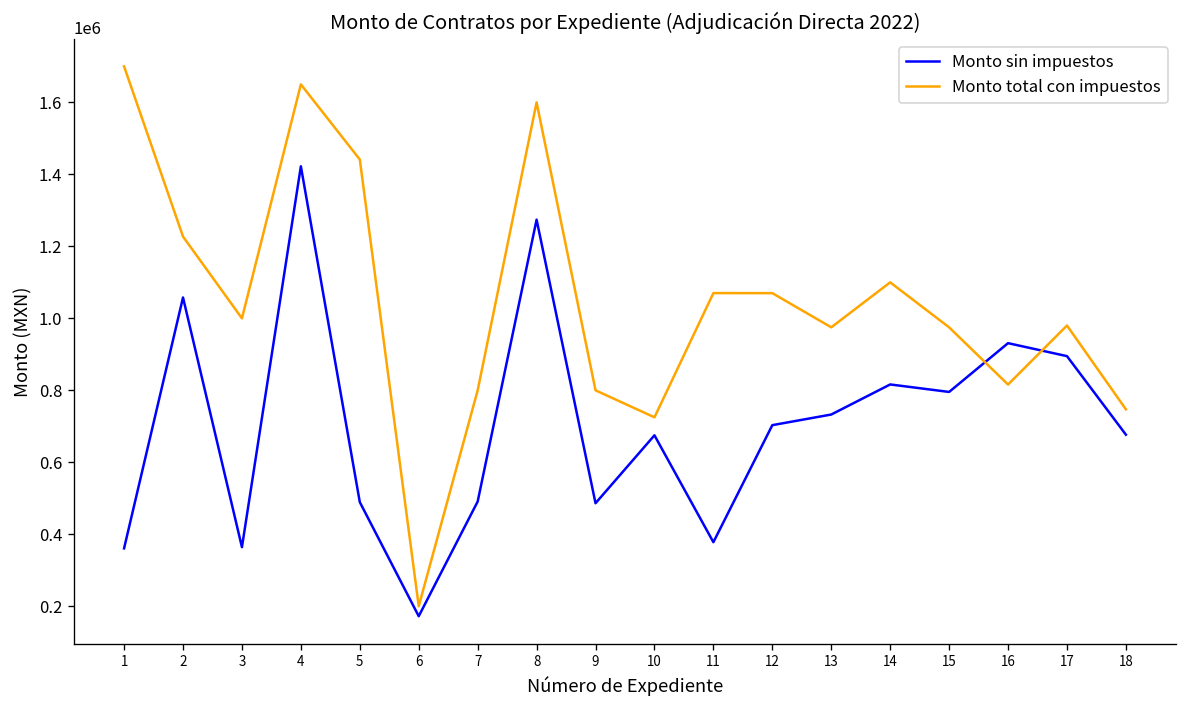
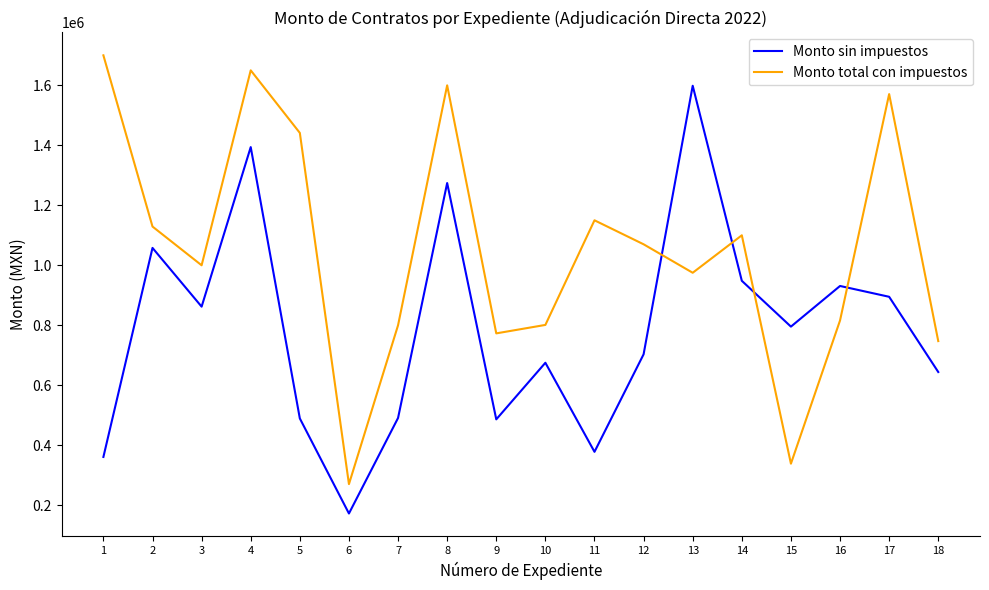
Monto total con impuestos, 2: 1230000 -> 1130000
Monto sin impuestos, 3: 360000 -> 860000
Monto sin impuestos, 4: 1420000 -> 1390000
Monto total con impuestos, 6: 200000 -> 270000
Monto total con impuestos, 9: 800000 -> 770000
Monto total con impuestos, 10: 730000 -> 800000
Monto total con impuestos, 11: 1070000 -> 1150000
Monto sin impuestos, 13: 730000 -> 1600000
Monto sin impuestos, 14: 820000 -> 950000
Monto total con impuestos, 15: 980000 -> 340000
Monto total con impuestos, 17: 980000 -> 1570000
Monto sin impuestos, 18: 680000 -> 640000
